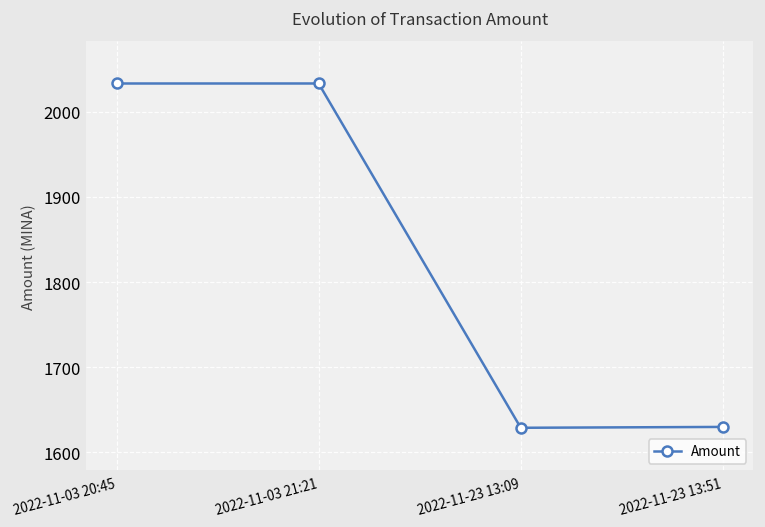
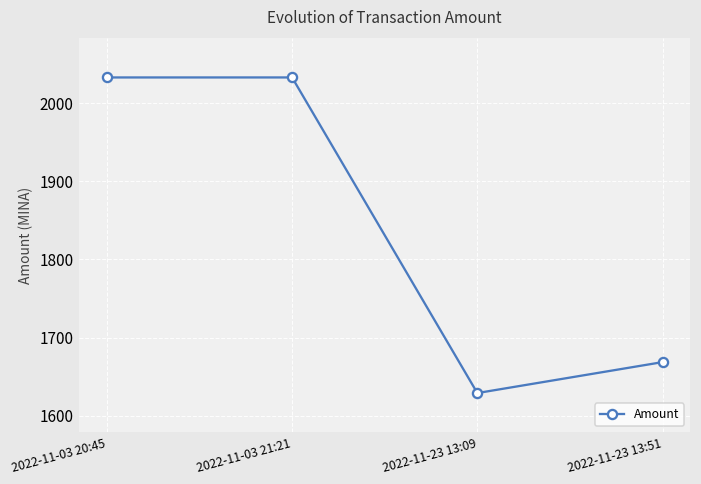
2022-11-23 13:51: 1630 -> 1670
